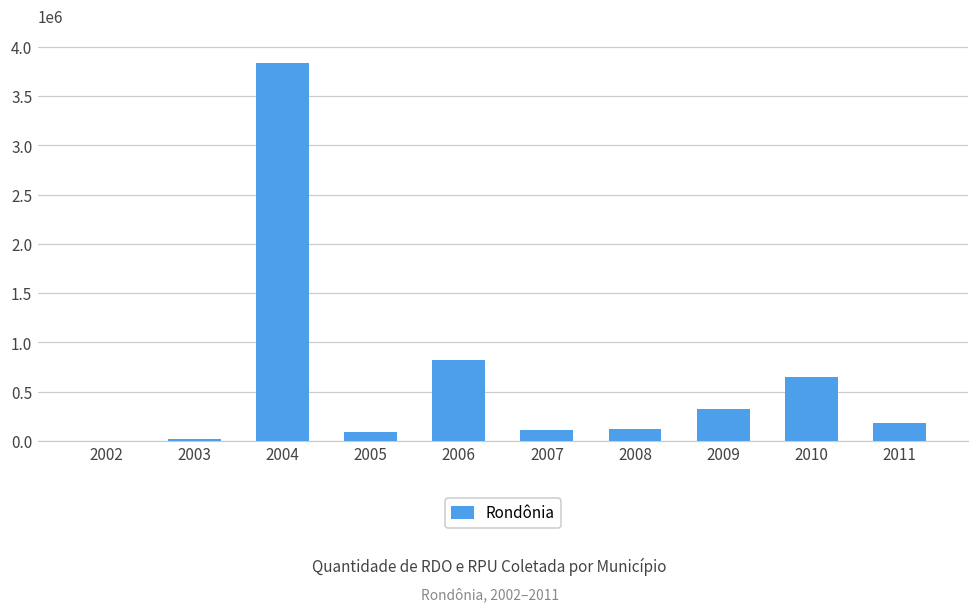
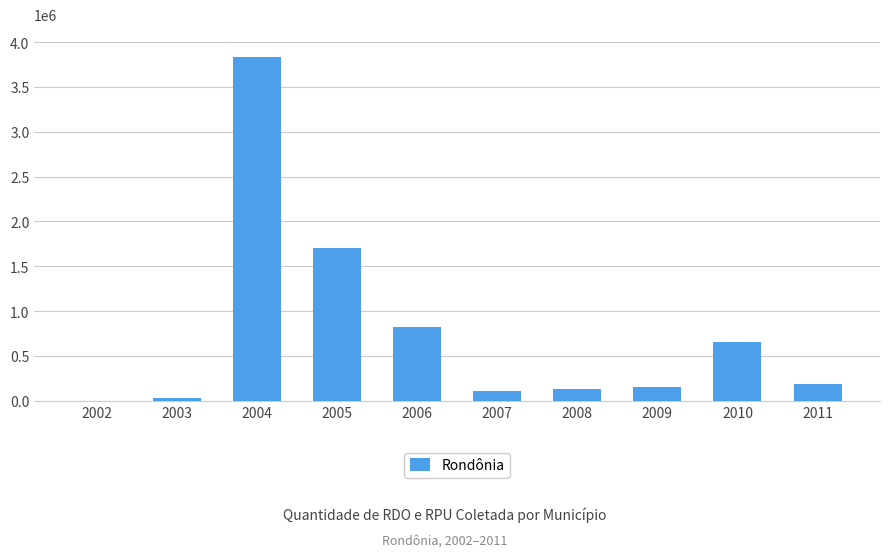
2005: 100000 -> 1700000
2009: 300000 -> 200000
